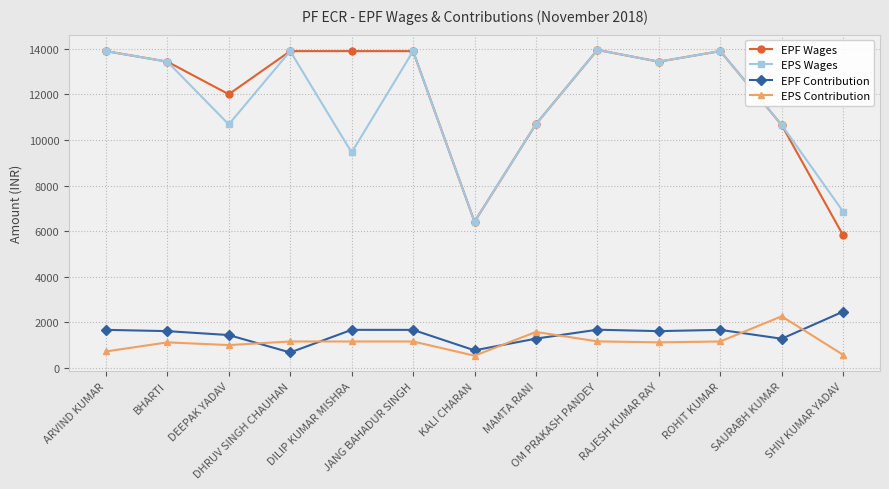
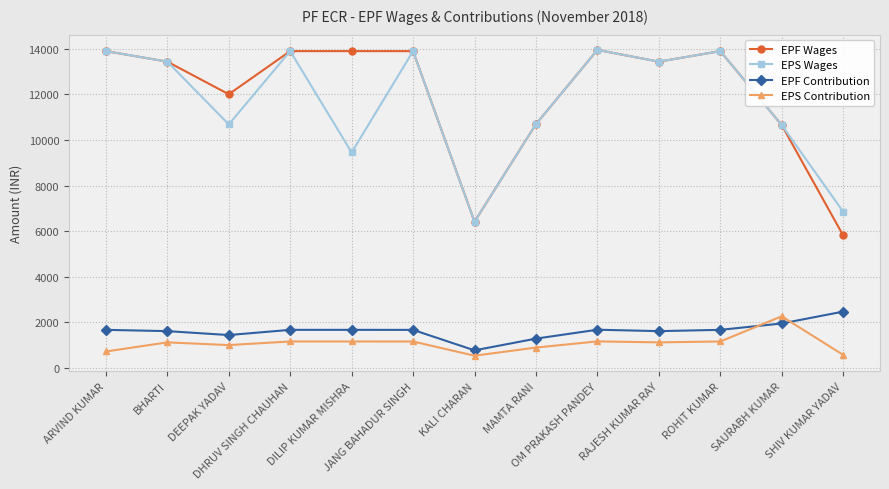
EPF Contribution, DHRUV SINGH CHAUHAN: 700 -> 1700
EPS Contribution, MAMTA RANI: 1600 -> 900
EPF Contribution, SAURABH KUMAR: 1300 -> 1900
